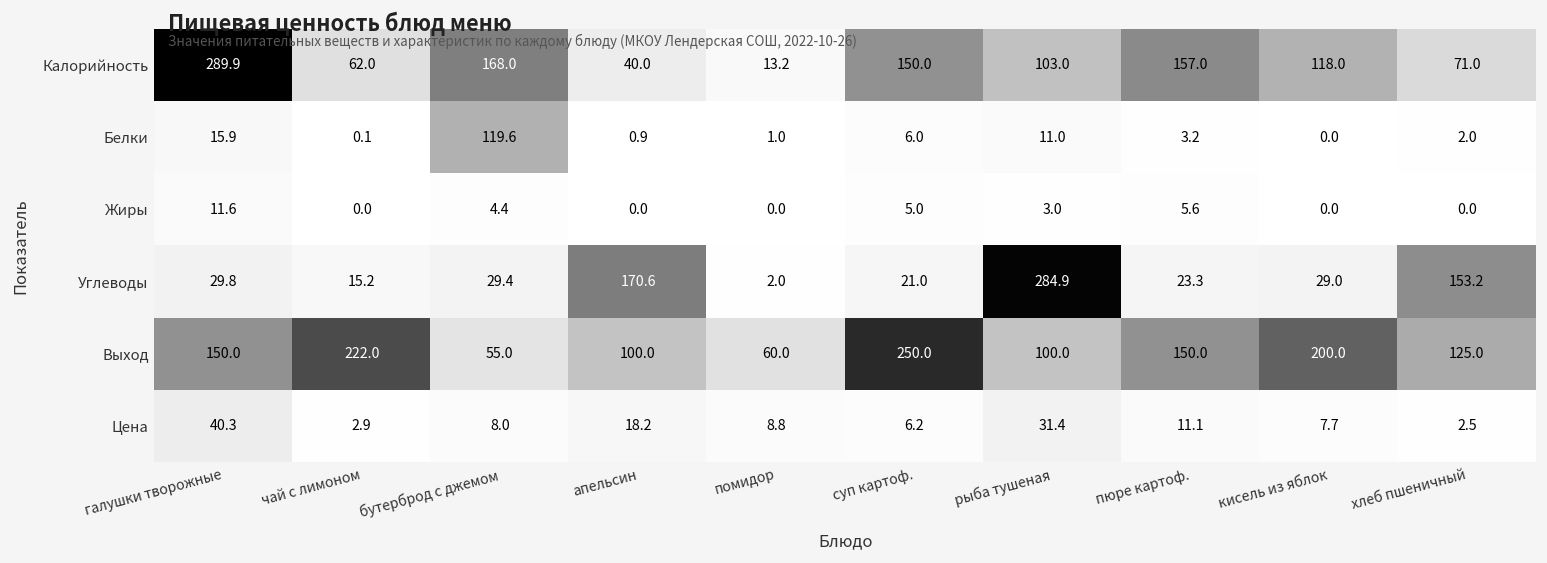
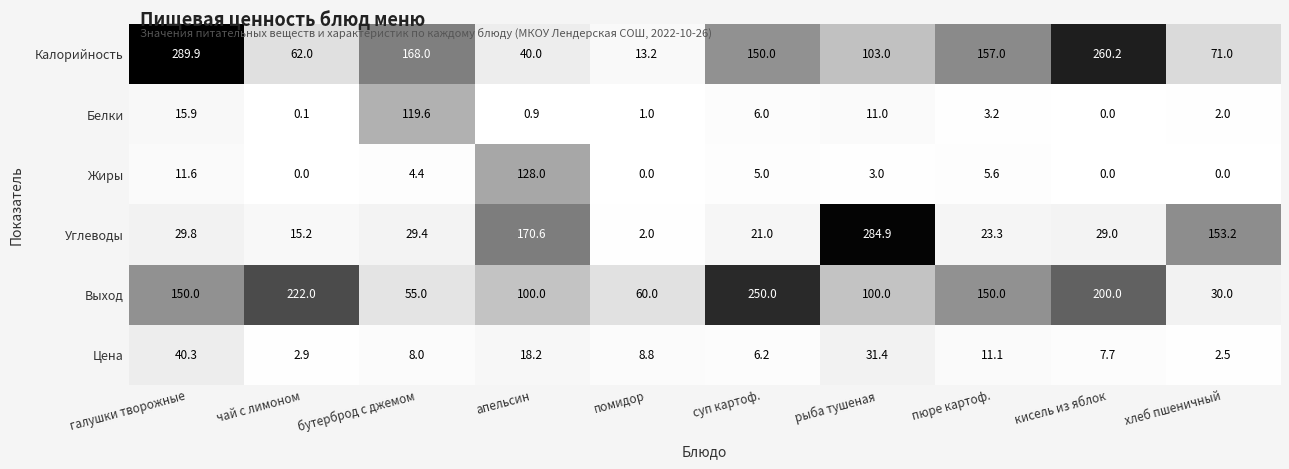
Калорийность, кисель из яблок: 118.0 -> 260.2
Жиры, апельсин: 0.0 -> 128.0
Выход, хлеб пшеничный: 125.0 -> 30.0
